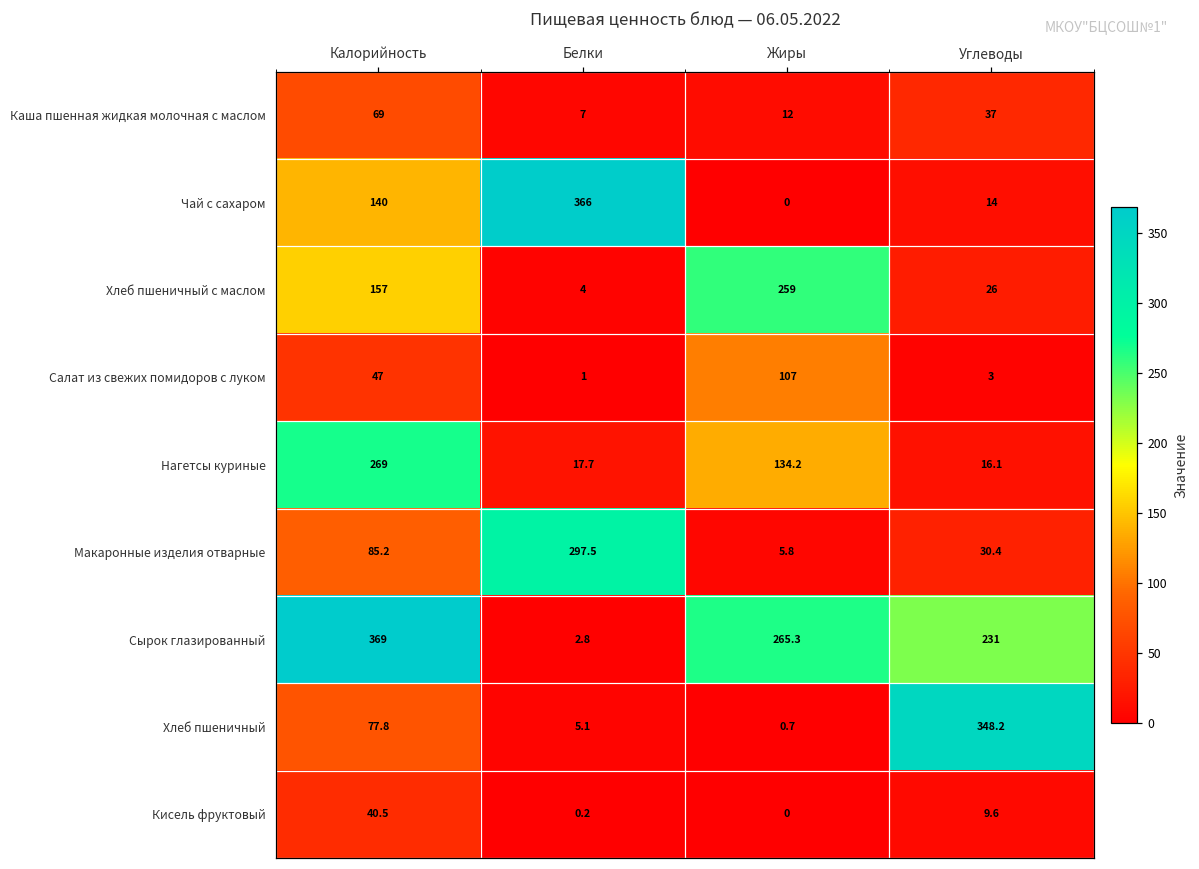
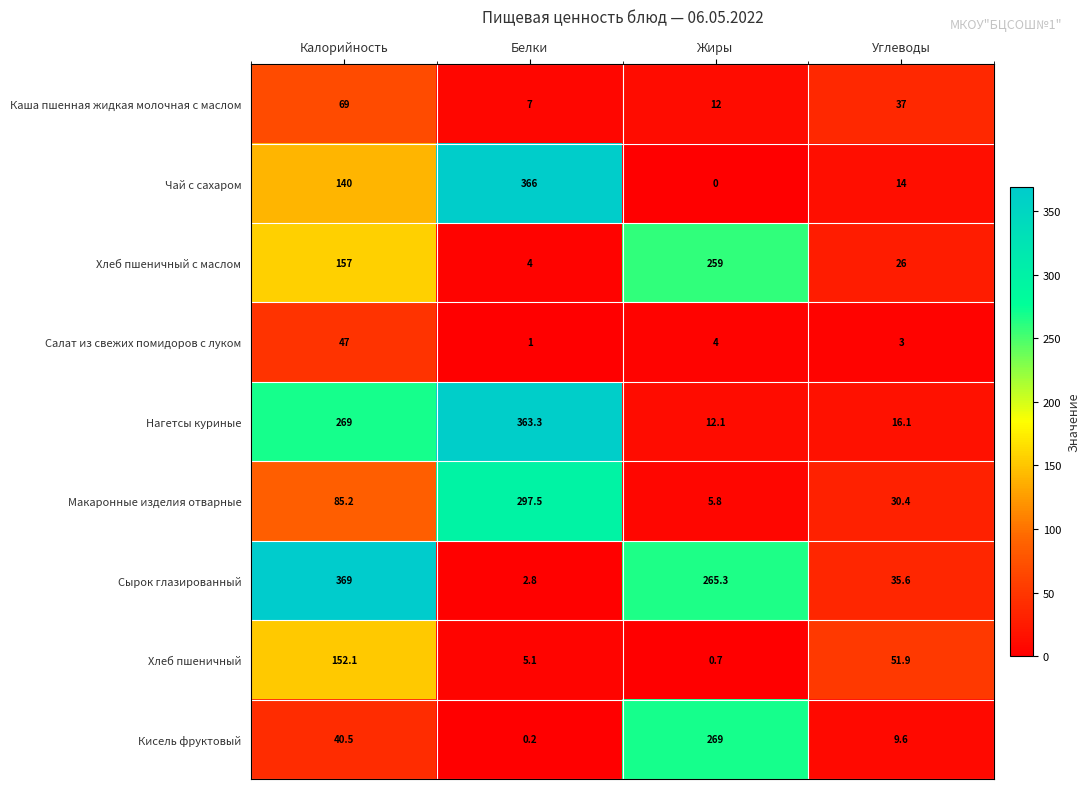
Салат из свежих помидоров с луком, Жиры: 107 -> 4
Нагетсы куриные, Белки: 17.7 -> 363.3
Нагетсы куриные, Жиры: 134.2 -> 12.1
Сырок глазированный, Углеводы: 231 -> 35.6
Хлеб пшеничный, Калорийность: 77.8 -> 152.1
Хлеб пшеничный, Углеводы: 348.2 -> 51.9
Кисель фруктовый, Жиры: 0 -> 269
